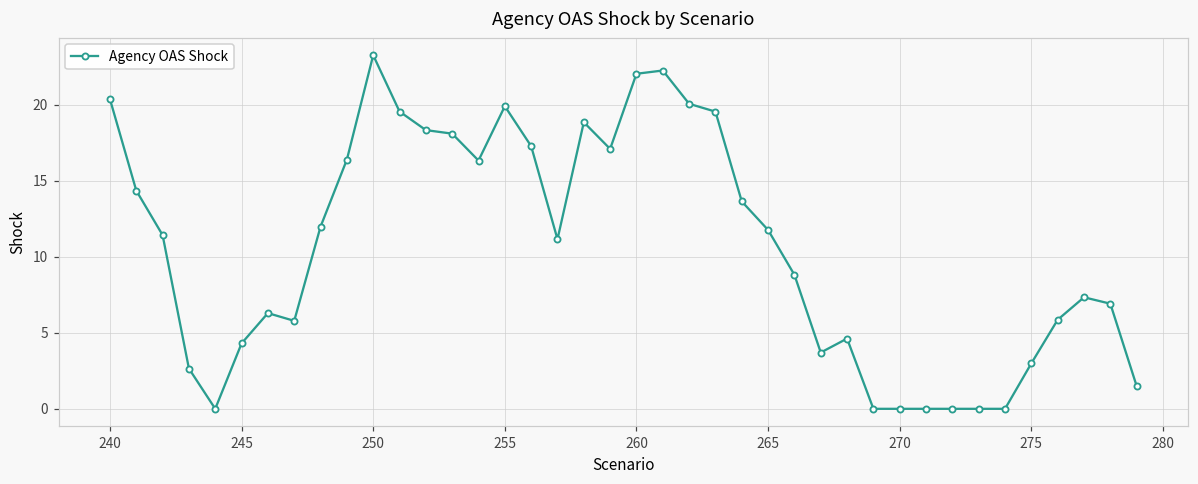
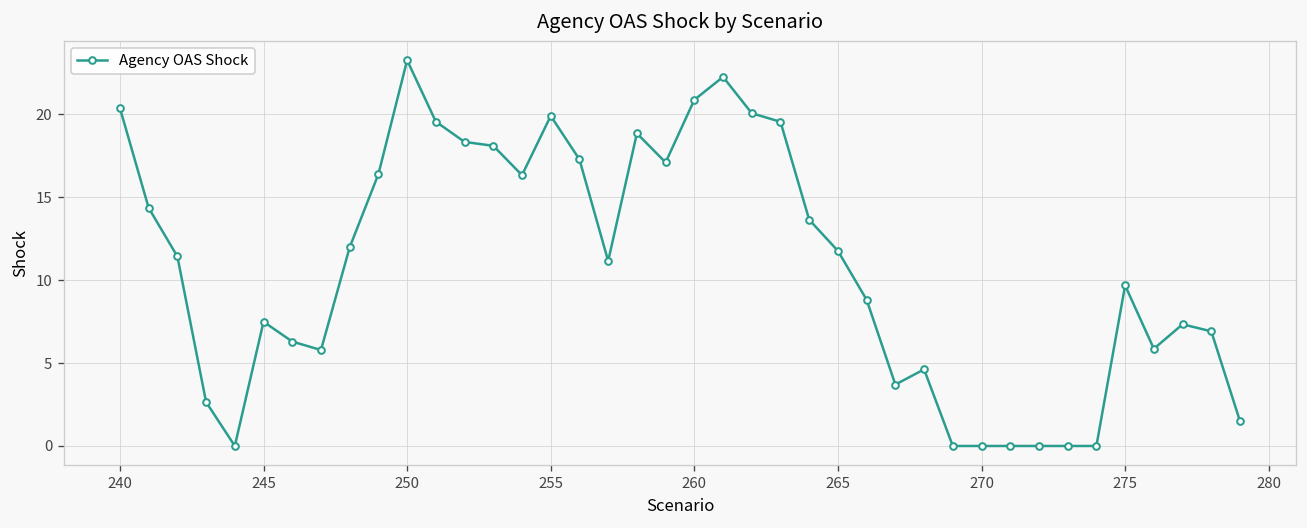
245: 4.3 -> 7.5
260: 22.0 -> 20.9
275: 3.0 -> 9.7
